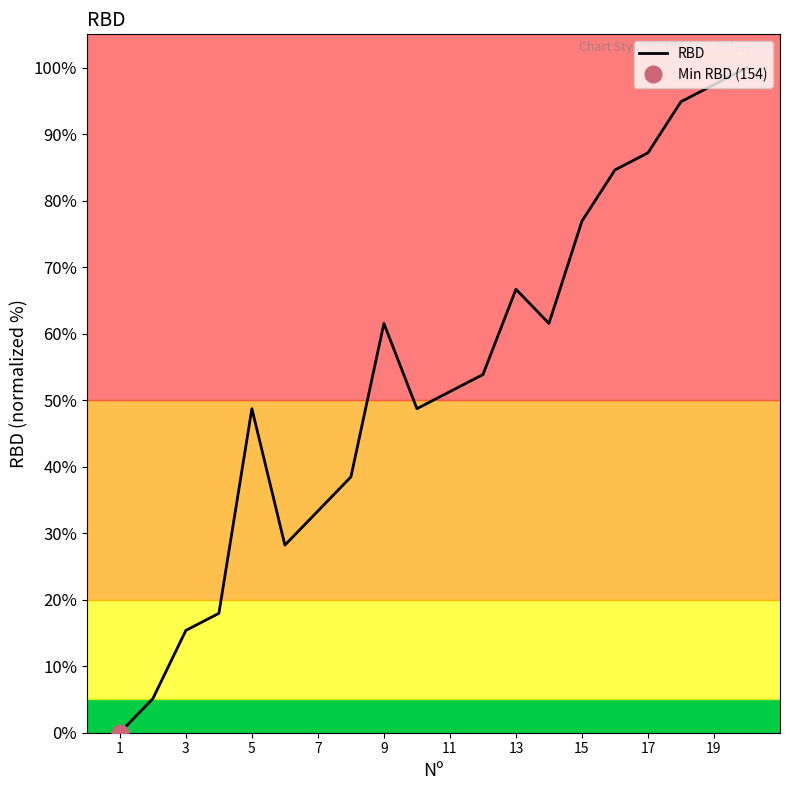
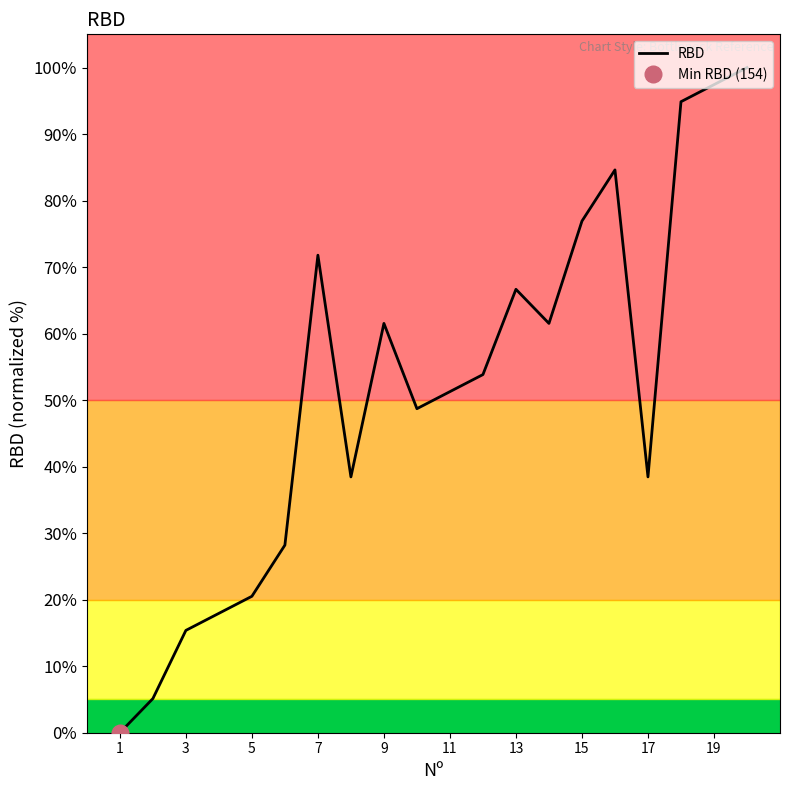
RBD, 5: 49% -> 21%
RBD, 7: 33% -> 72%
RBD, 17: 87% -> 38%
